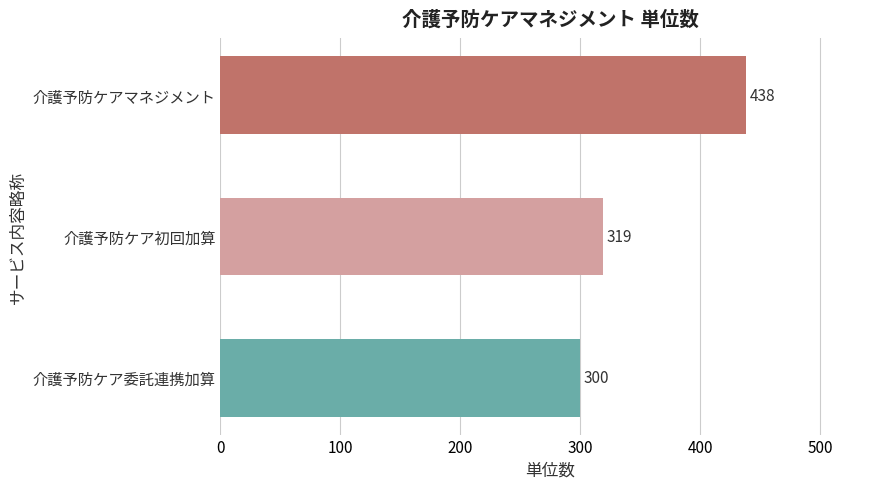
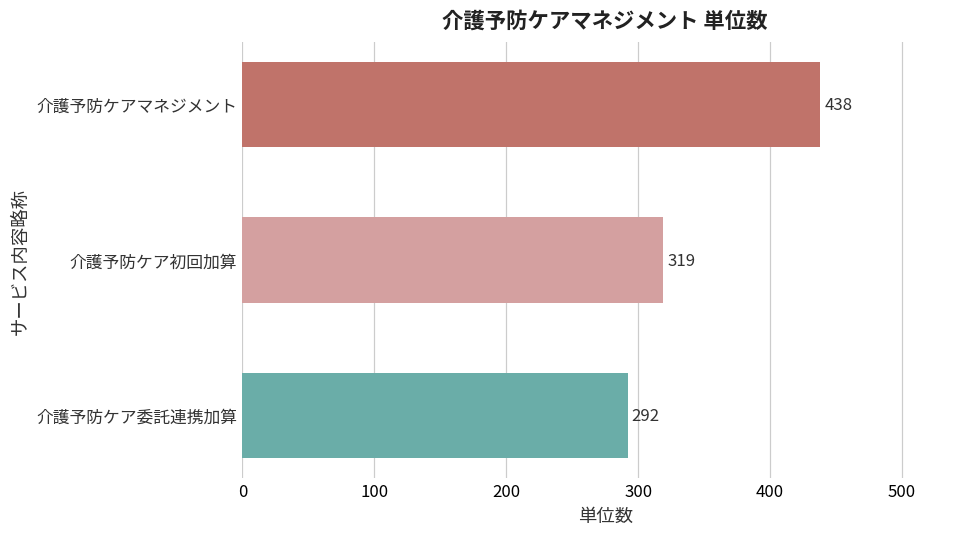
介護予防ケア委託連携加算: 300 -> 292
